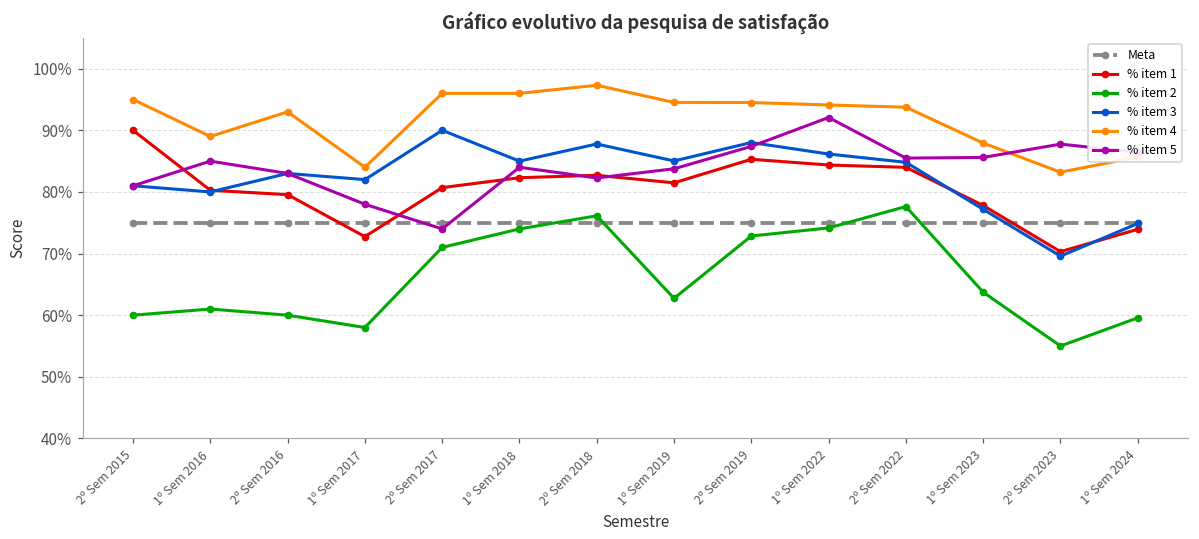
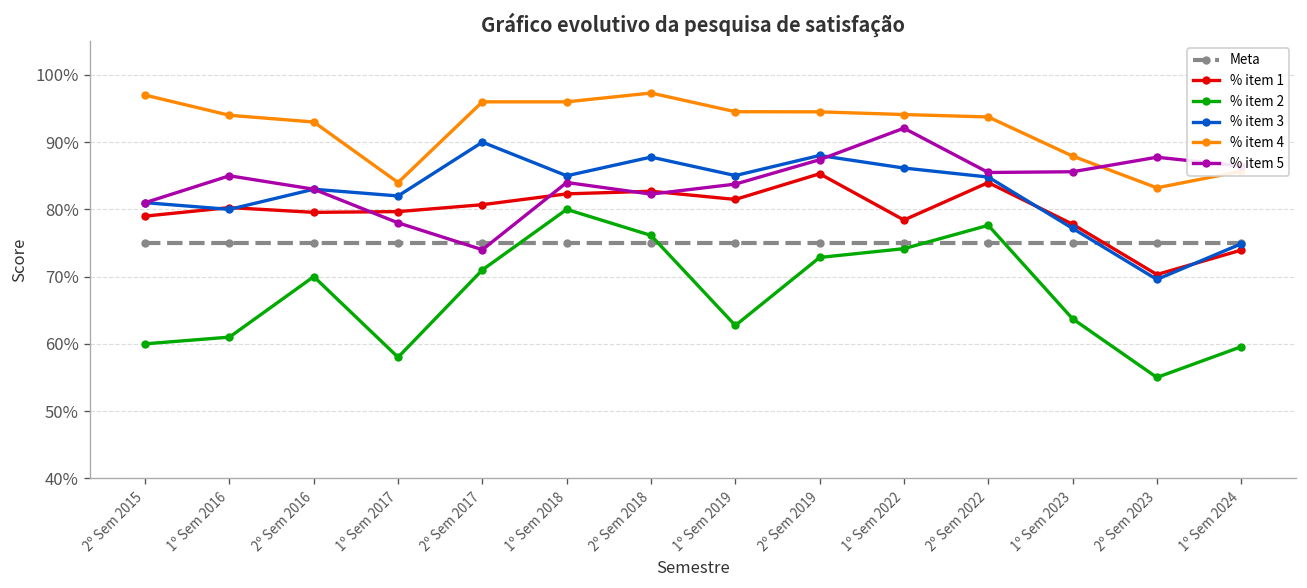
% item 1, 2º Sem 2015: 90% -> 79%
% item 4, 2º Sem 2015: 95% -> 97%
% item 4, 1º Sem 2016: 89% -> 94%
% item 2, 2º Sem 2016: 60% -> 70%
% item 1, 1º Sem 2017: 73% -> 80%
% item 2, 1º Sem 2018: 74% -> 80%
% item 1, 1º Sem 2022: 84% -> 78%
